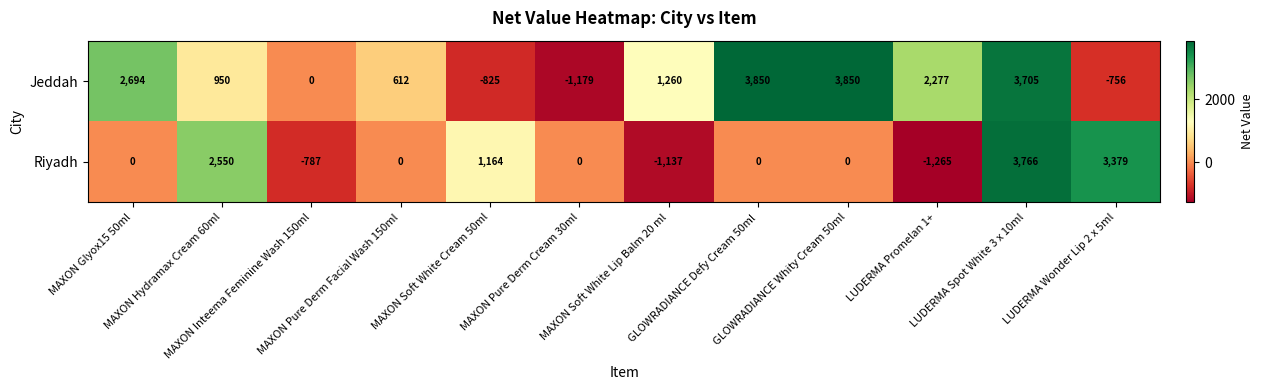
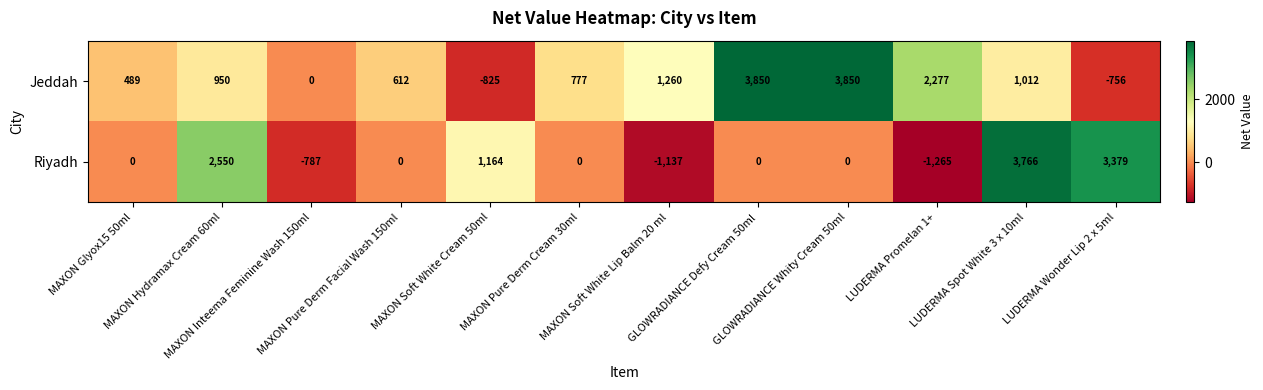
Jeddah, MAXON Glyox15 50ml: 2,694 -> 489
Jeddah, MAXON Pure Derm Cream 30ml: -1,179 -> 777
Jeddah, LUDERMA Spot White 3 x 10ml: 3,705 -> 1,012
